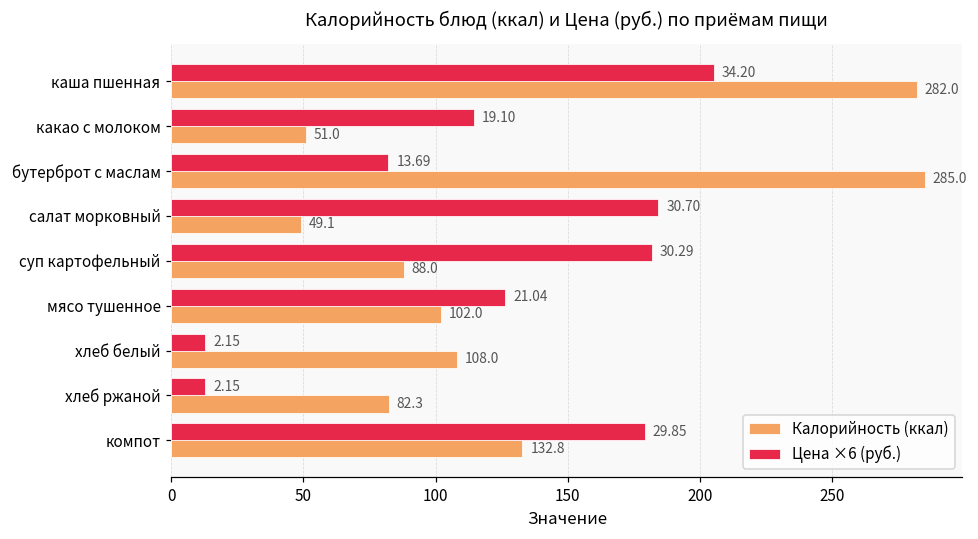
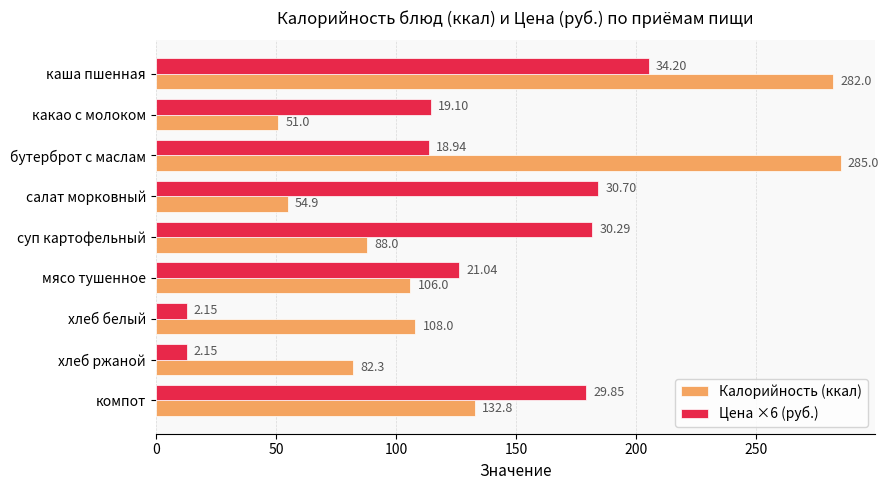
Цена ×6 (руб.), бутерброт с маслам: 13.69 -> 18.94
Калорийность (ккал), салат морковный: 49.1 -> 54.9
Калорийность (ккал), мясо тушенное: 102.0 -> 106.0
